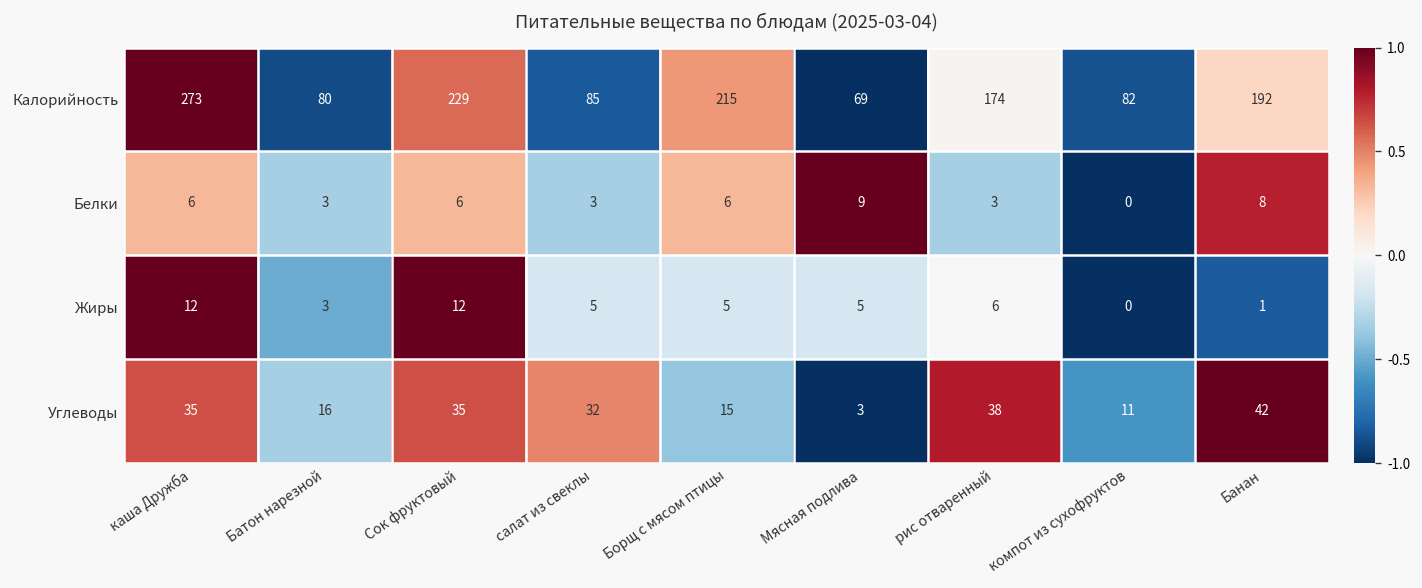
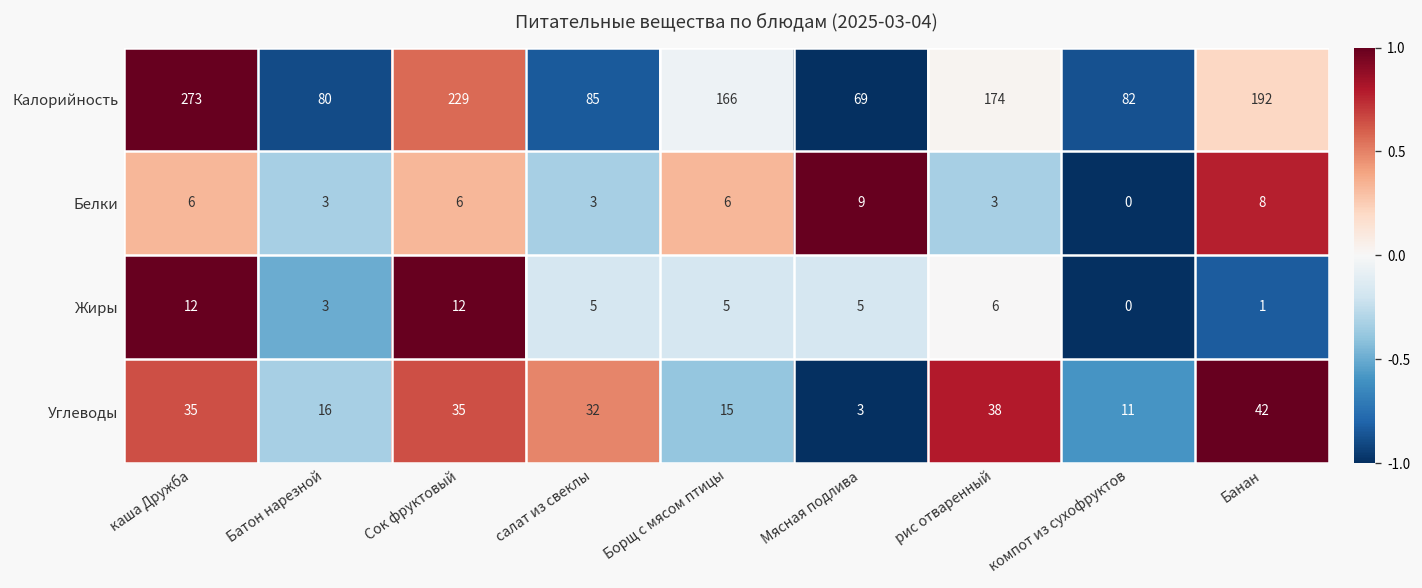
Калорийность, Борщ с мясом птицы: 215 -> 166
